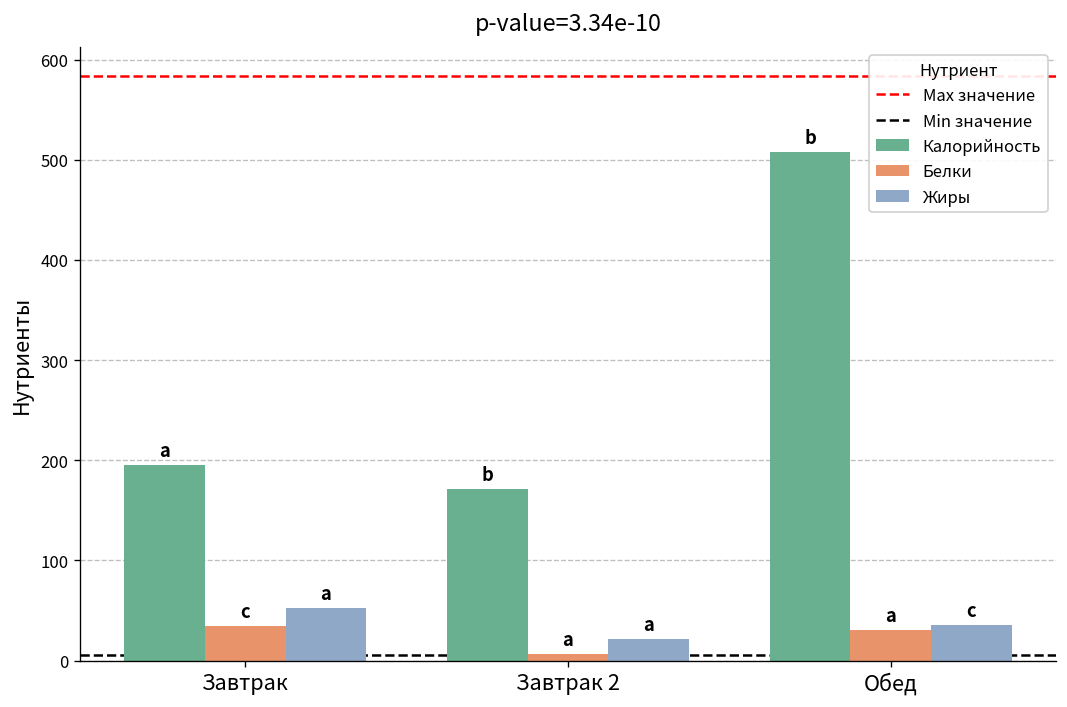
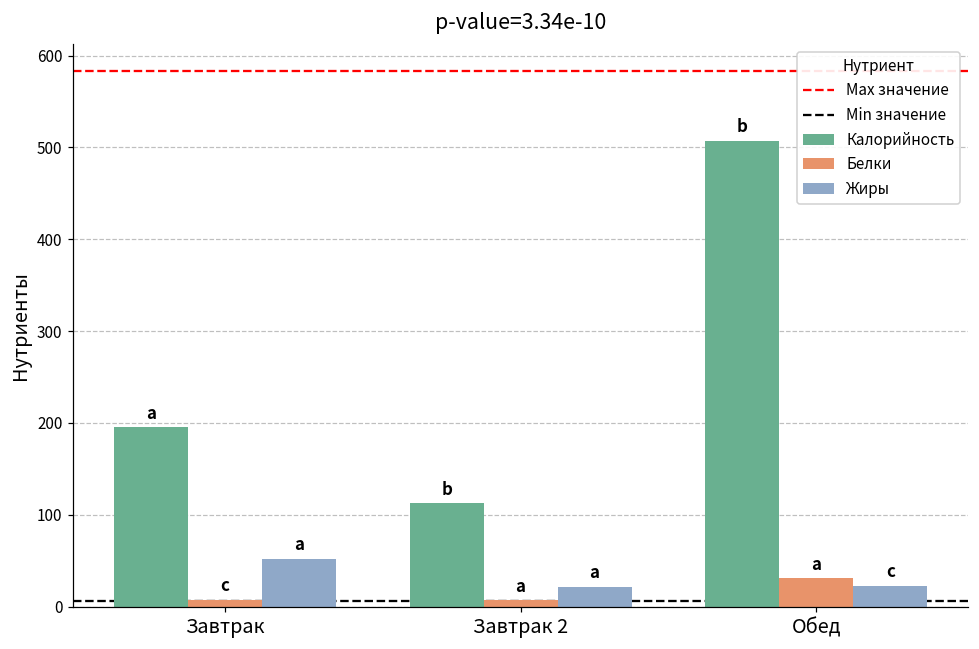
Белки, Завтрак: 30 -> 10
Калорийность, Завтрак 2: 170 -> 110
Жиры, Обед: 40 -> 20
